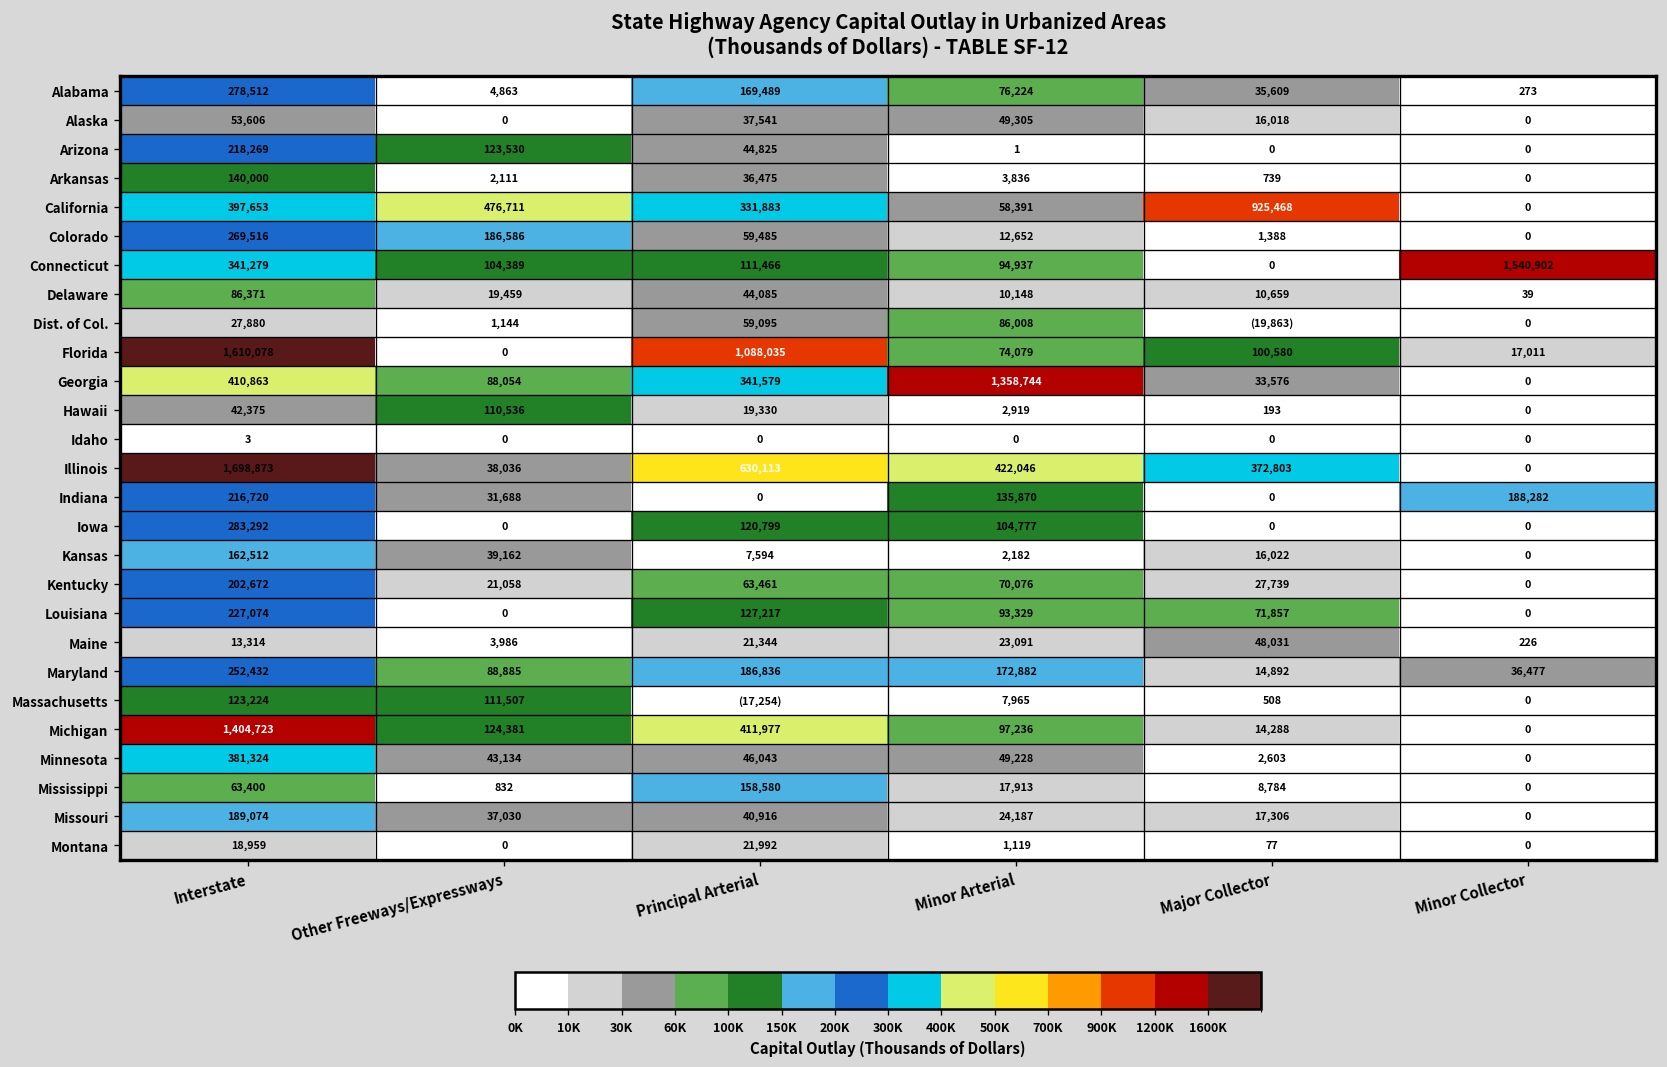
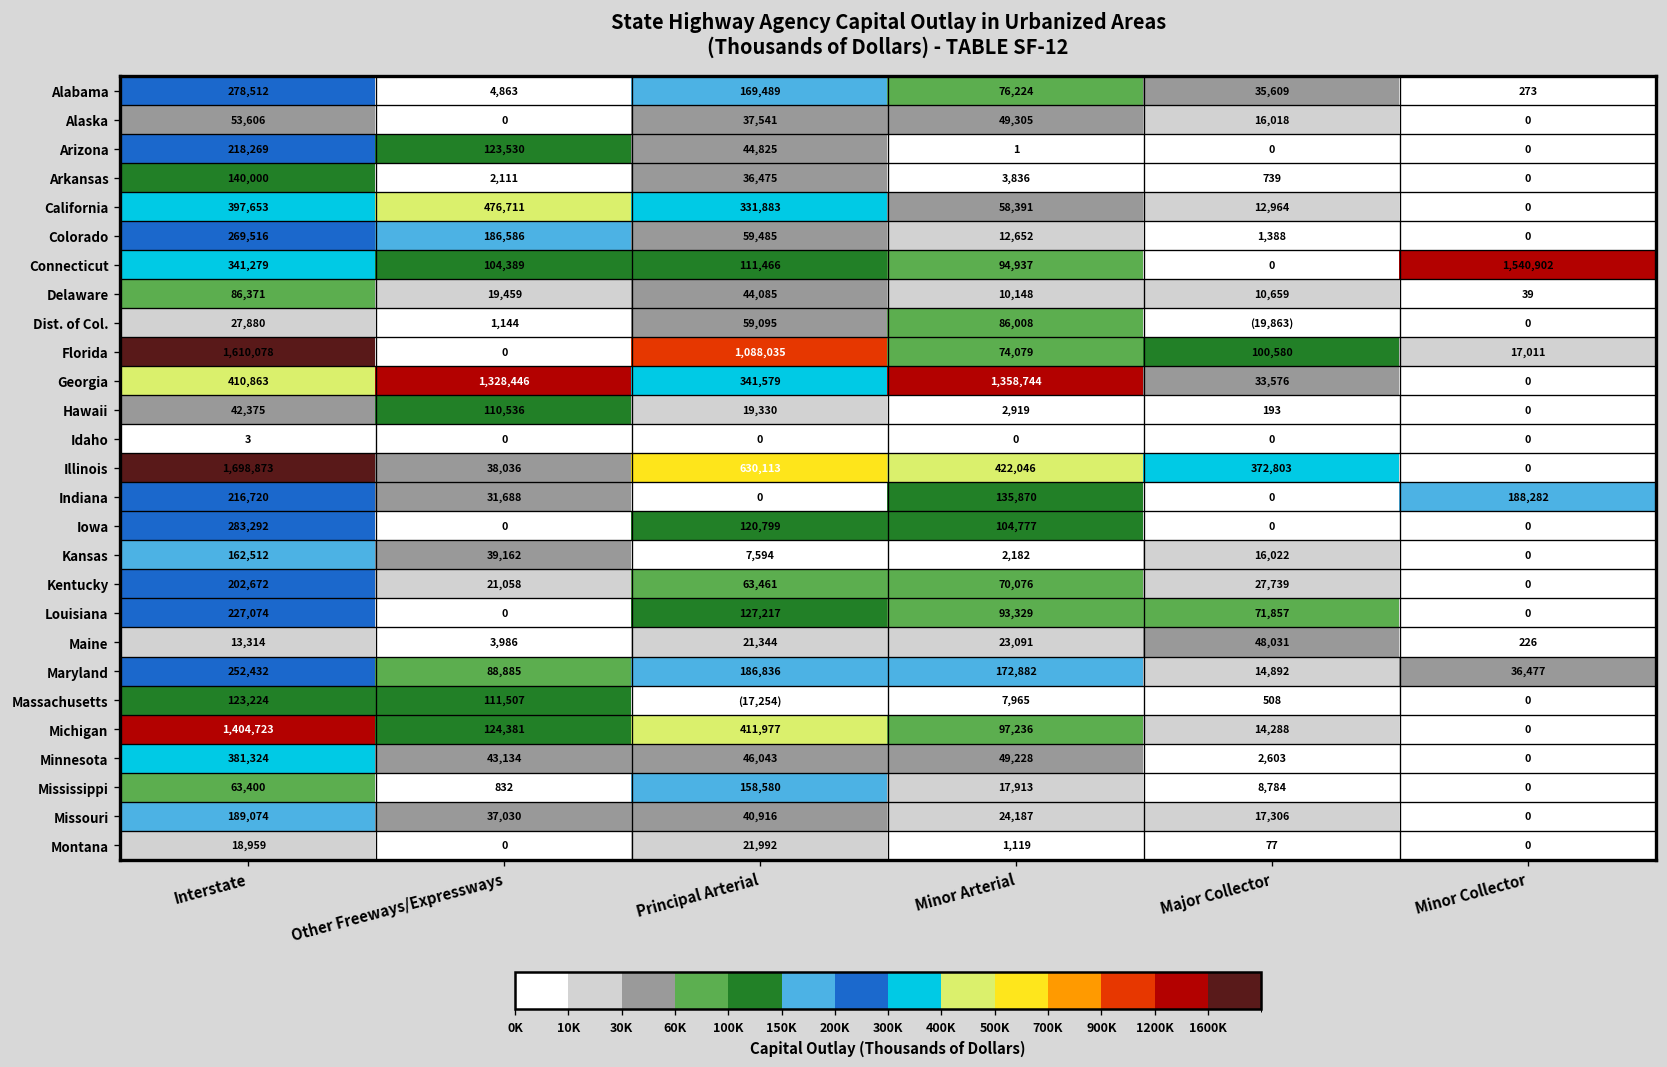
California, Major Collector: 925,468 -> 12,964
Georgia, Other Freeways/Expressways: 88,054 -> 1,328,446
